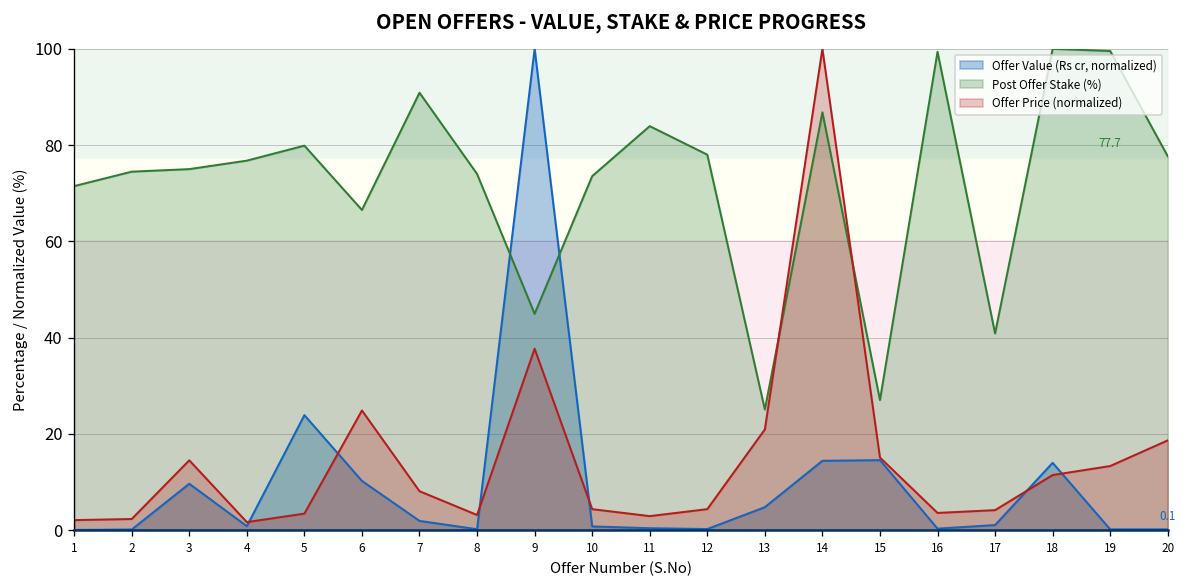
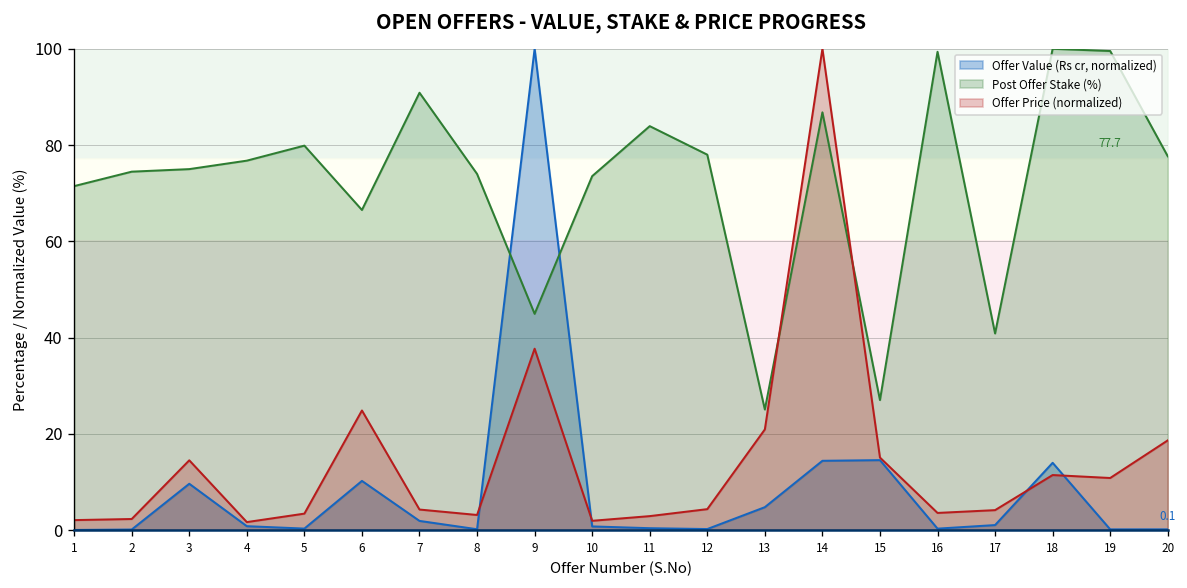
Offer Value (Rs cr, normalized), 5: 24 -> 0
Offer Price (normalized), 7: 8 -> 4
Offer Price (normalized), 10: 4 -> 2
Offer Price (normalized), 19: 13 -> 11
